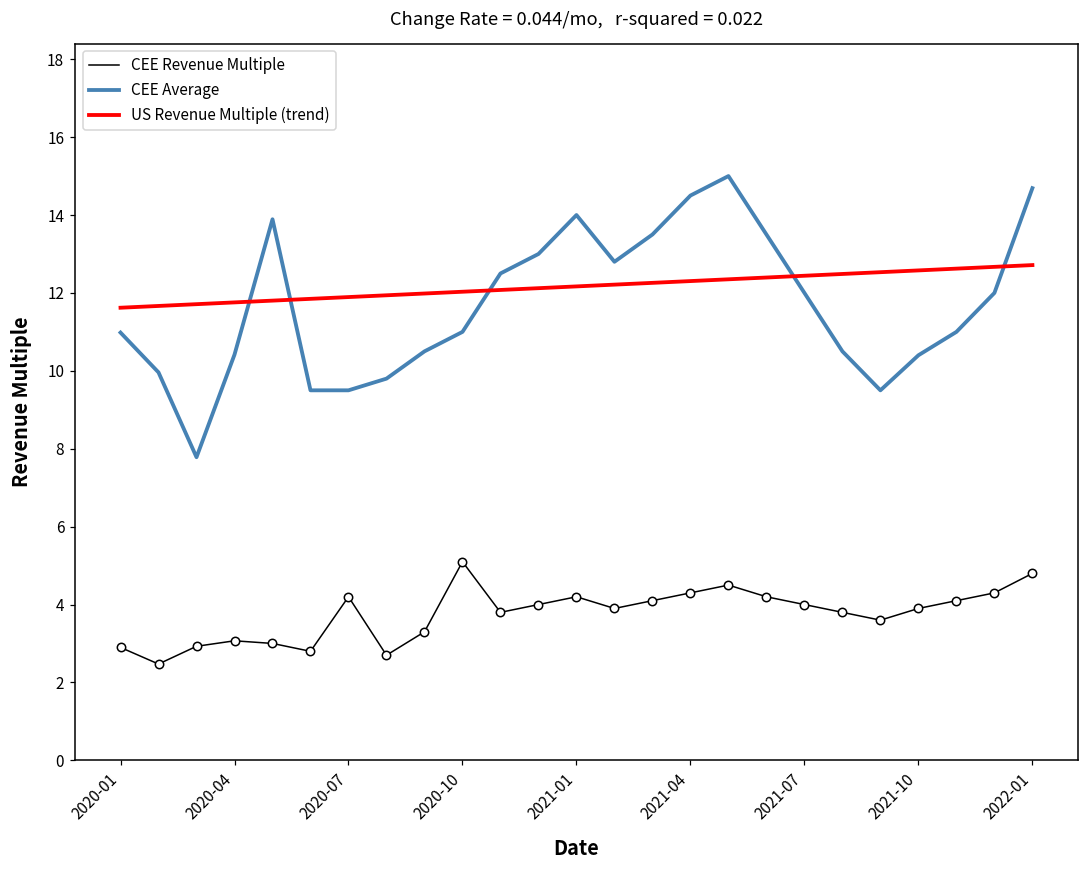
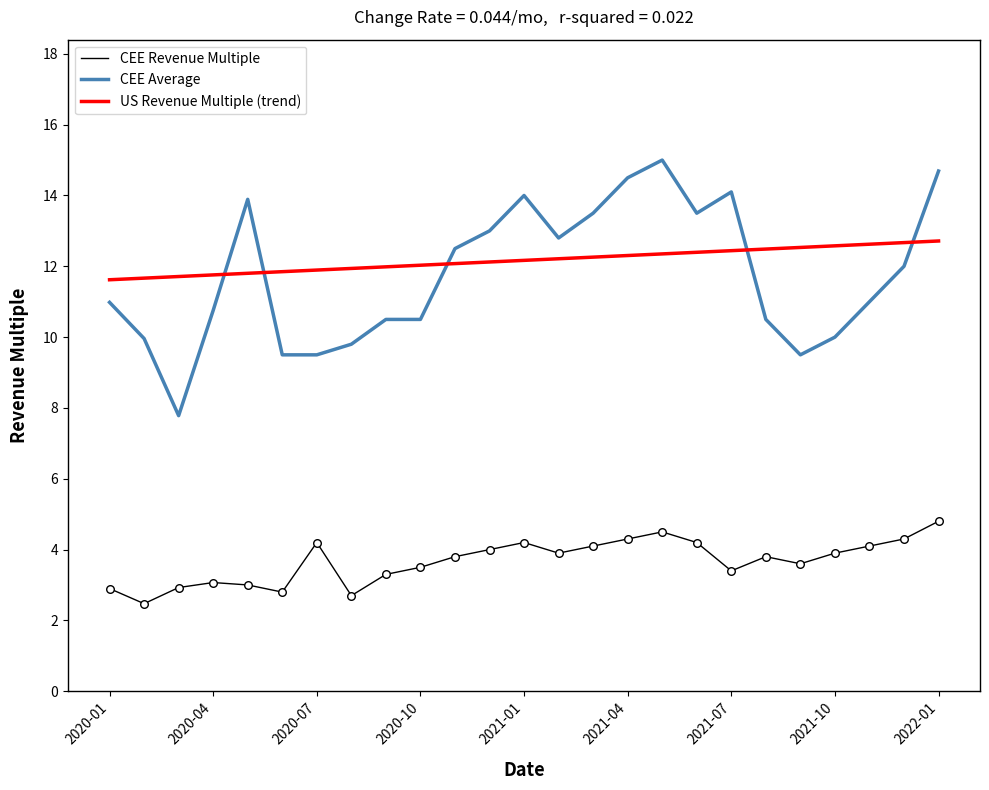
CEE Average, 2020-04: 10.4 -> 10.8
CEE Revenue Multiple, 2020-10: 5.1 -> 3.5
CEE Average, 2020-10: 11.0 -> 10.5
CEE Revenue Multiple, 2021-07: 4.0 -> 3.4
CEE Average, 2021-07: 12.0 -> 14.1
CEE Average, 2021-10: 10.4 -> 10.0
